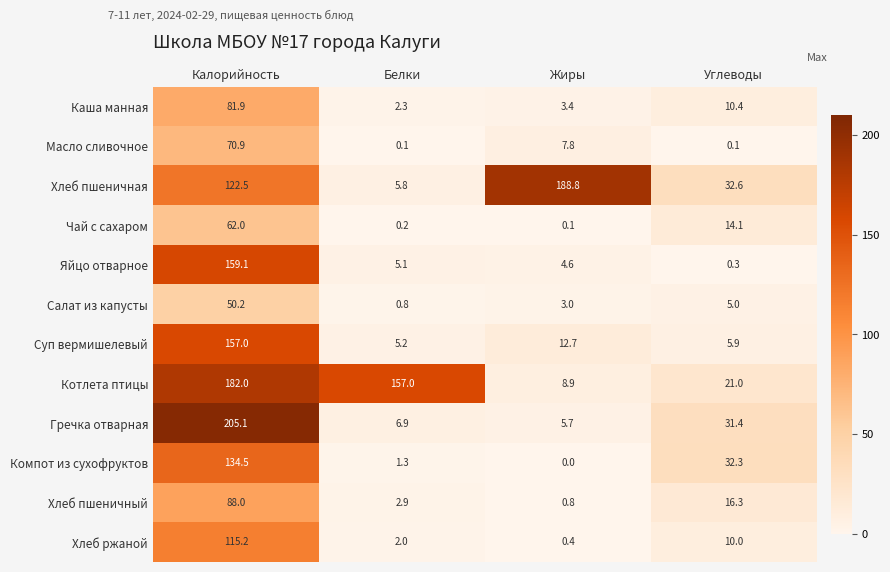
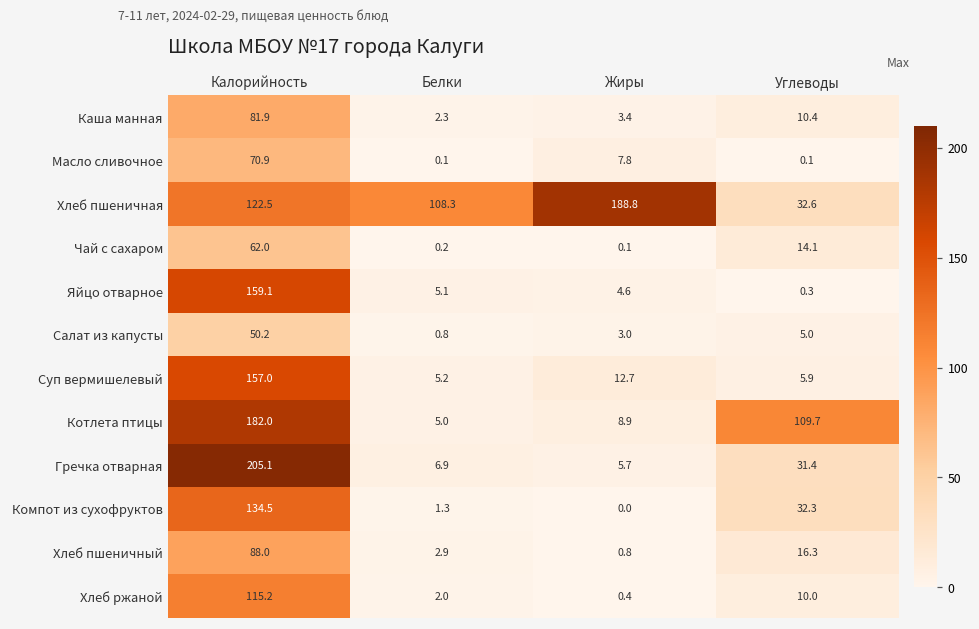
Хлеб пшеничная, Белки: 5.8 -> 108.3
Котлета птицы, Белки: 157.0 -> 5.0
Котлета птицы, Углеводы: 21.0 -> 109.7
